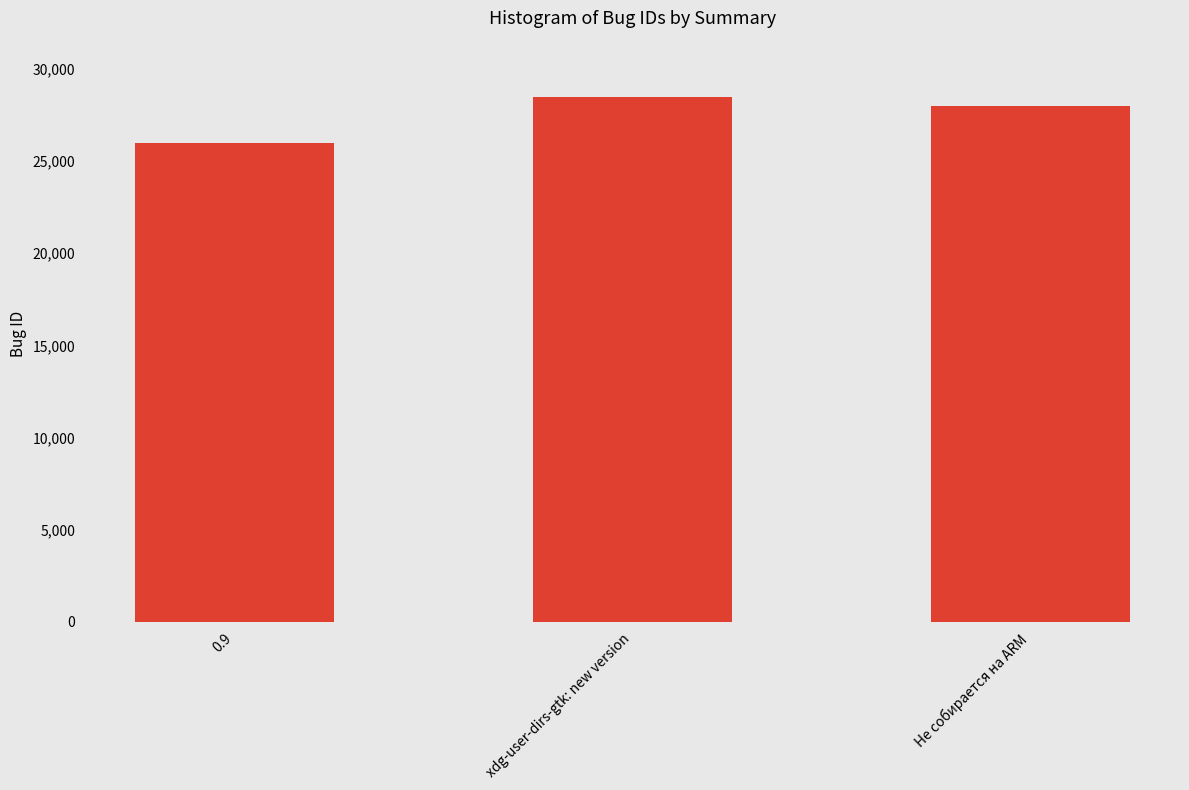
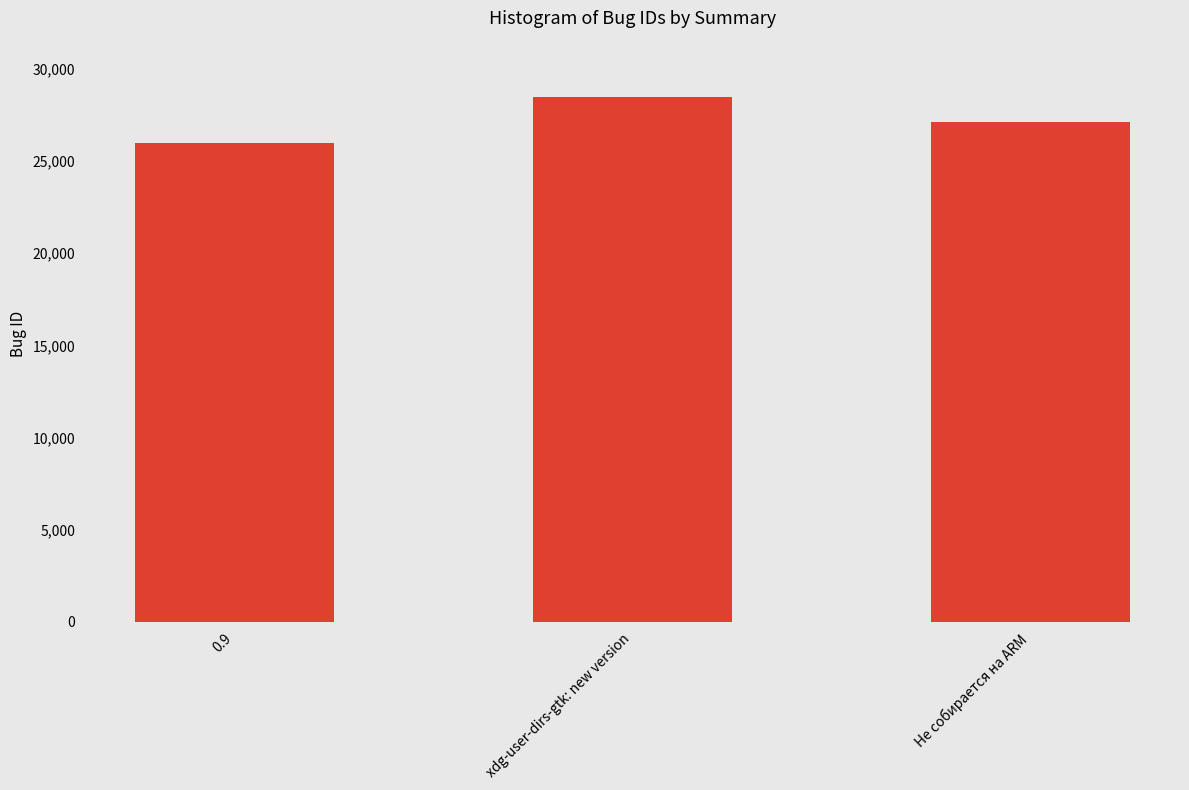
Не собирается на ARM: 28,000 -> 27,100
